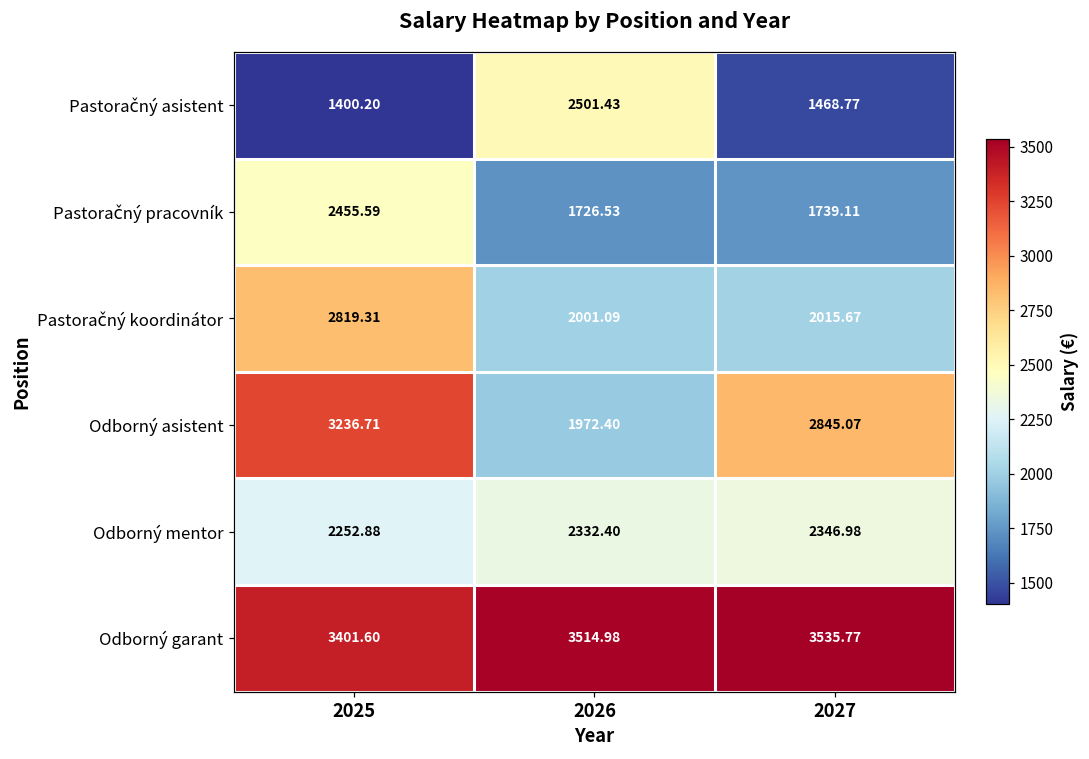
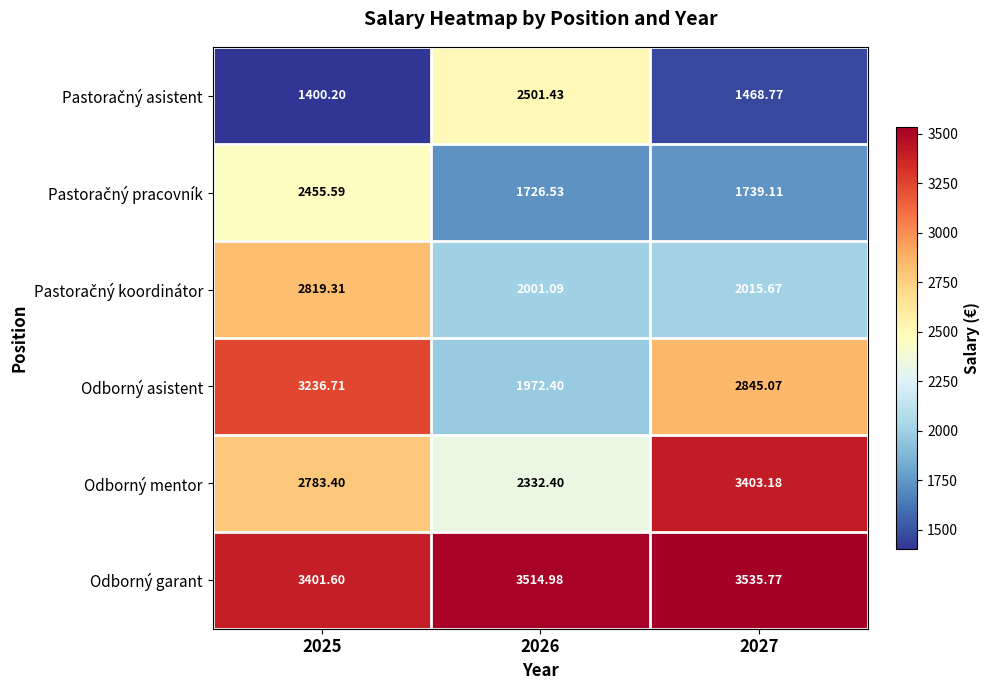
Odborný mentor, 2025: 2252.88 -> 2783.40
Odborný mentor, 2027: 2346.98 -> 3403.18
